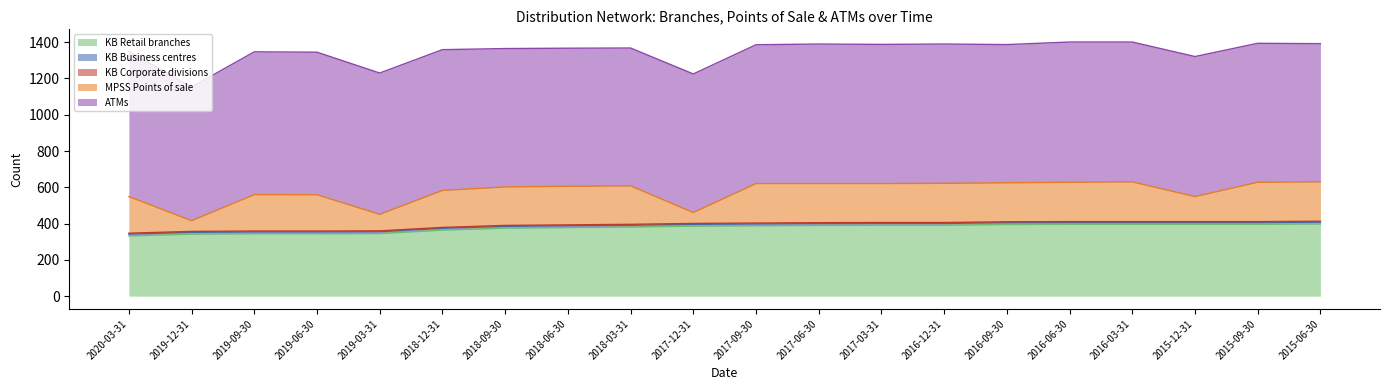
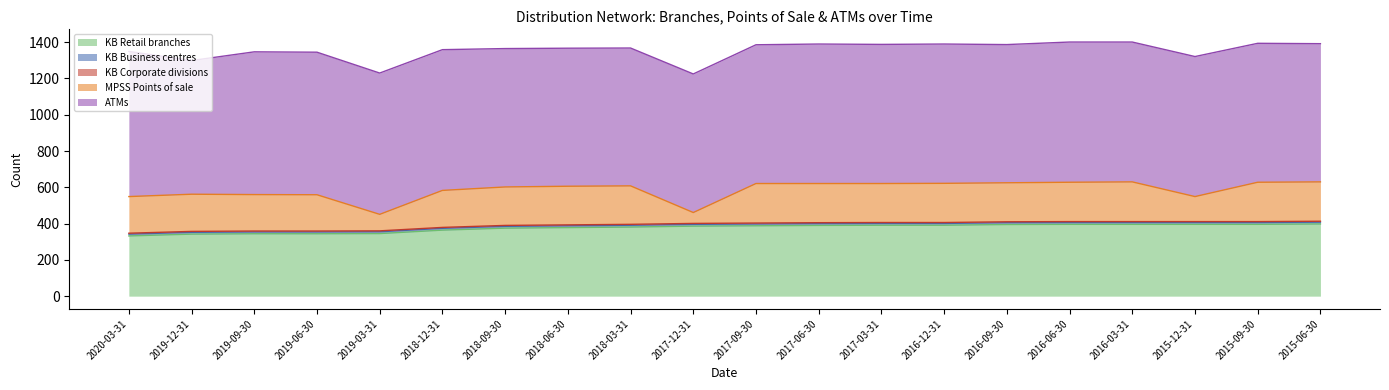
MPSS Points of sale, 2019-12-31: 60 -> 210
